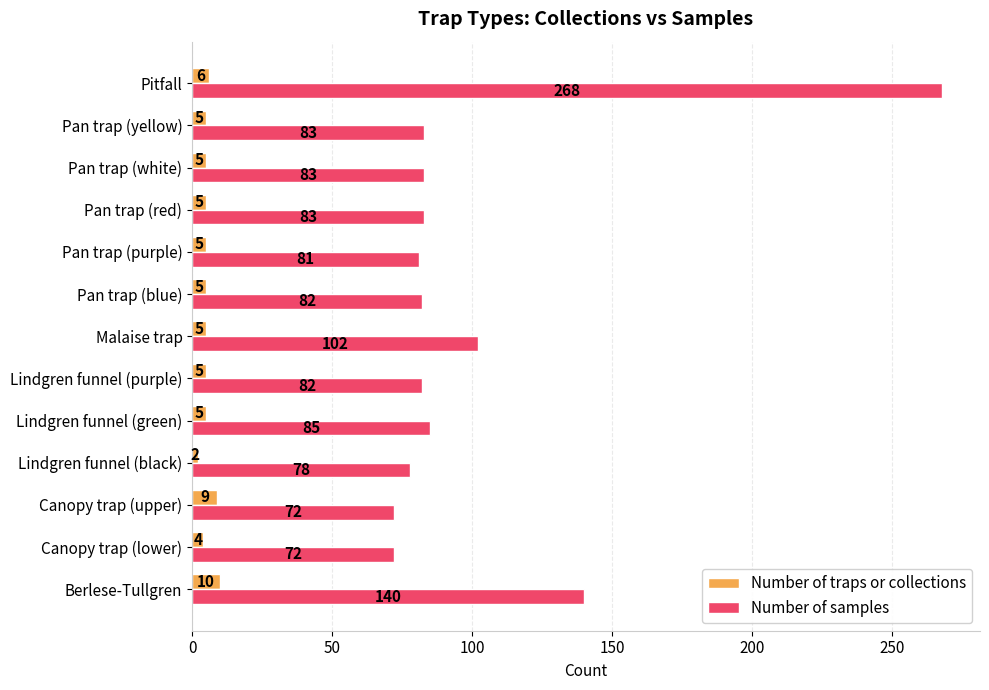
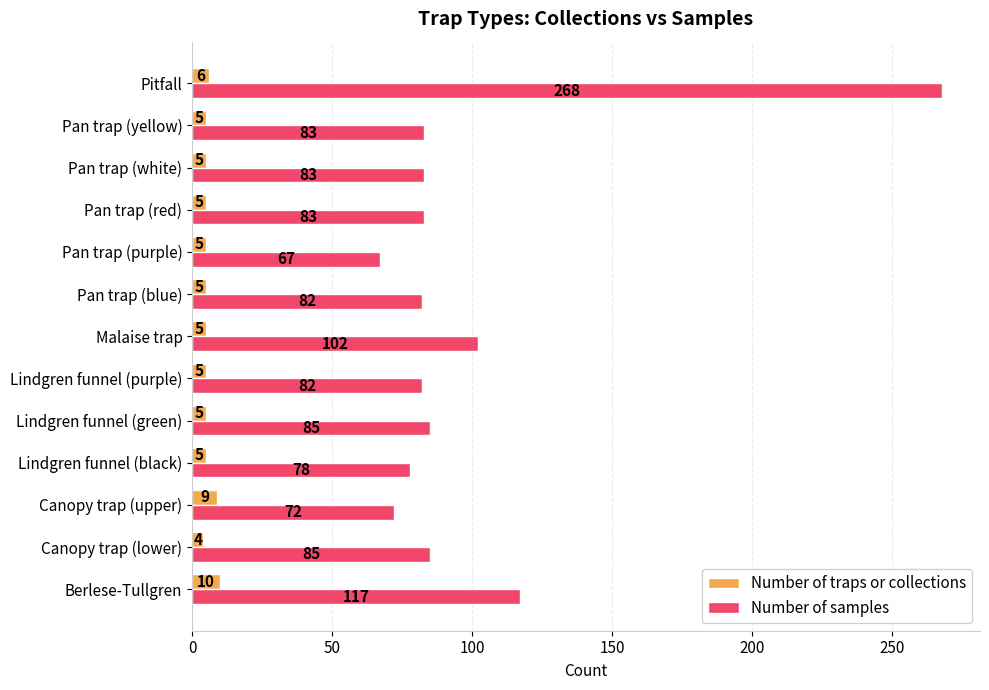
Number of samples, Pan trap (purple): 81 -> 67
Number of traps or collections, Lindgren funnel (black): 2 -> 5
Number of samples, Canopy trap (lower): 72 -> 85
Number of samples, Berlese-Tullgren: 140 -> 117
